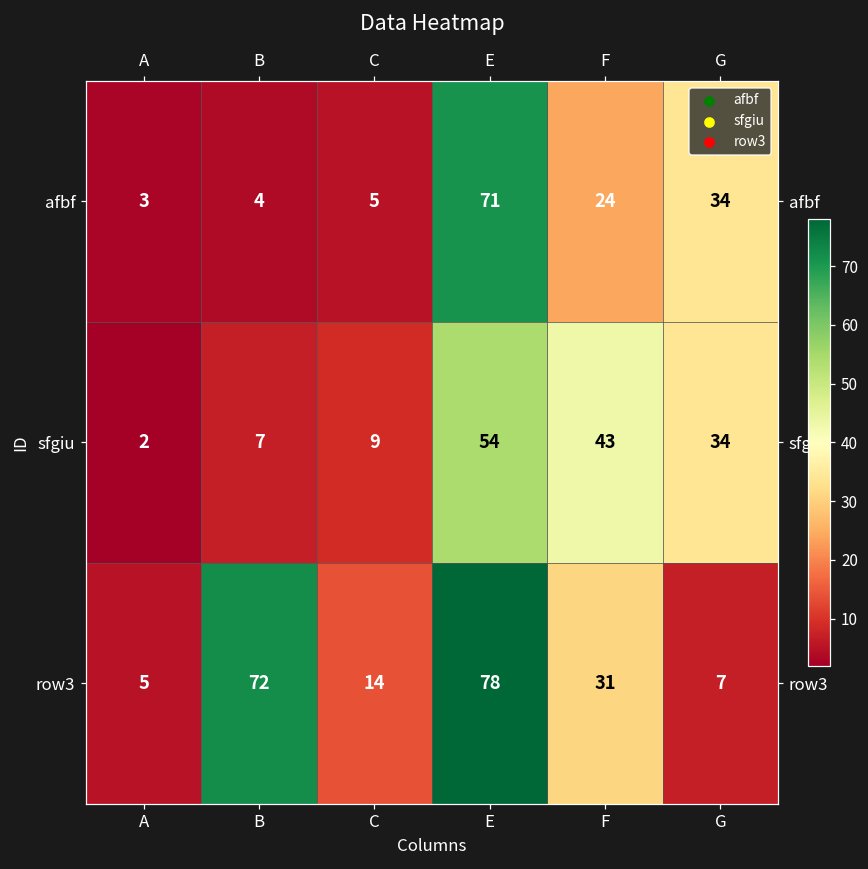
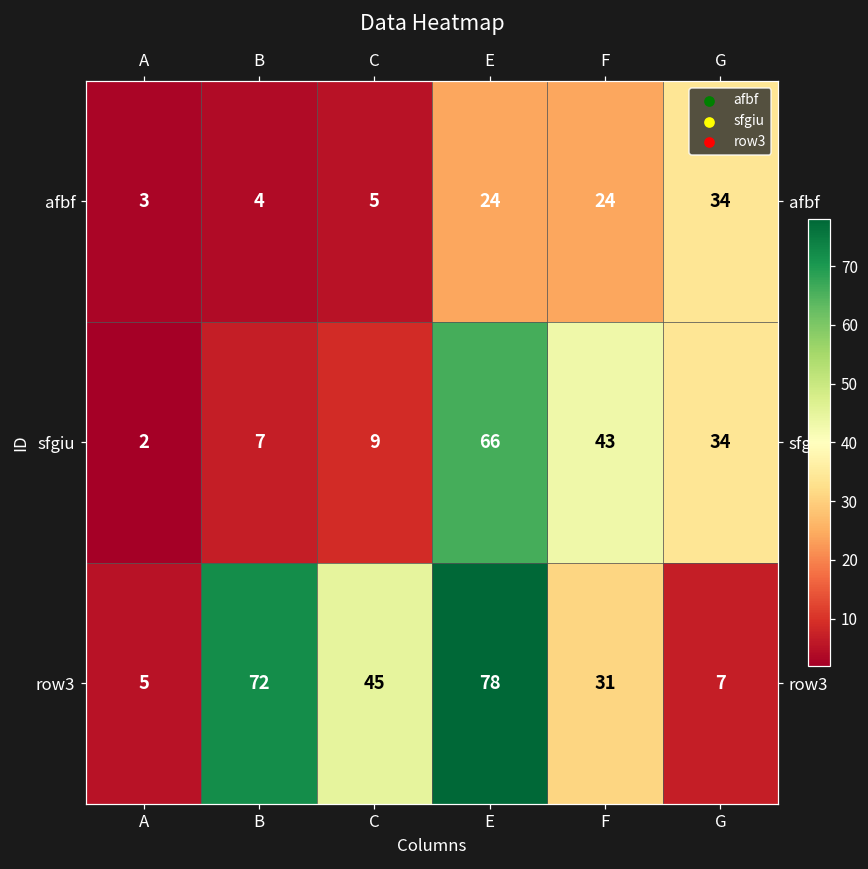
afbf, E: 71 -> 24
sfgiu, E: 54 -> 66
row3, C: 14 -> 45
